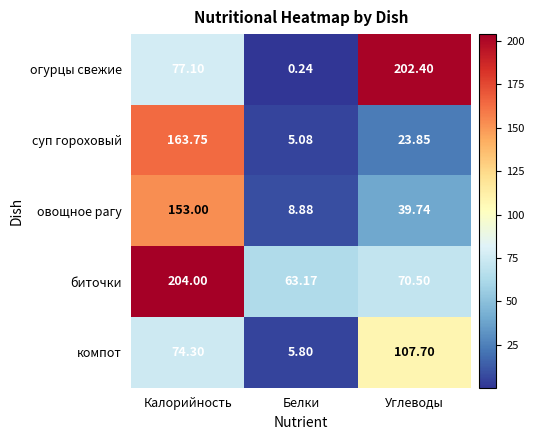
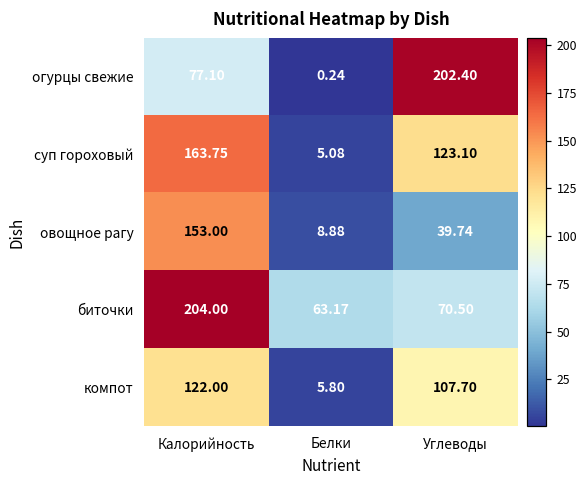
суп гороховый, Углеводы: 23.85 -> 123.10
компот, Калорийность: 74.30 -> 122.00
